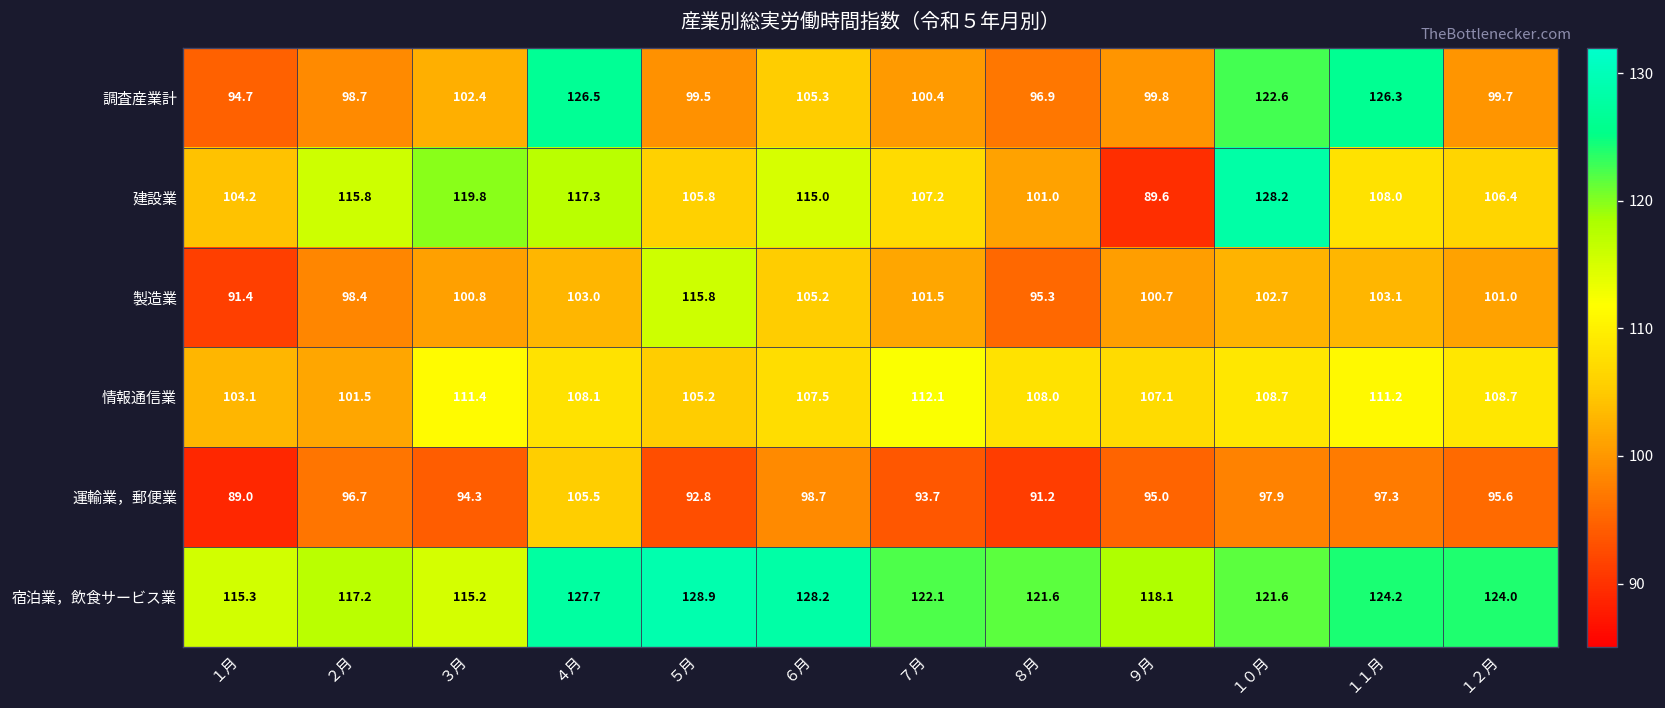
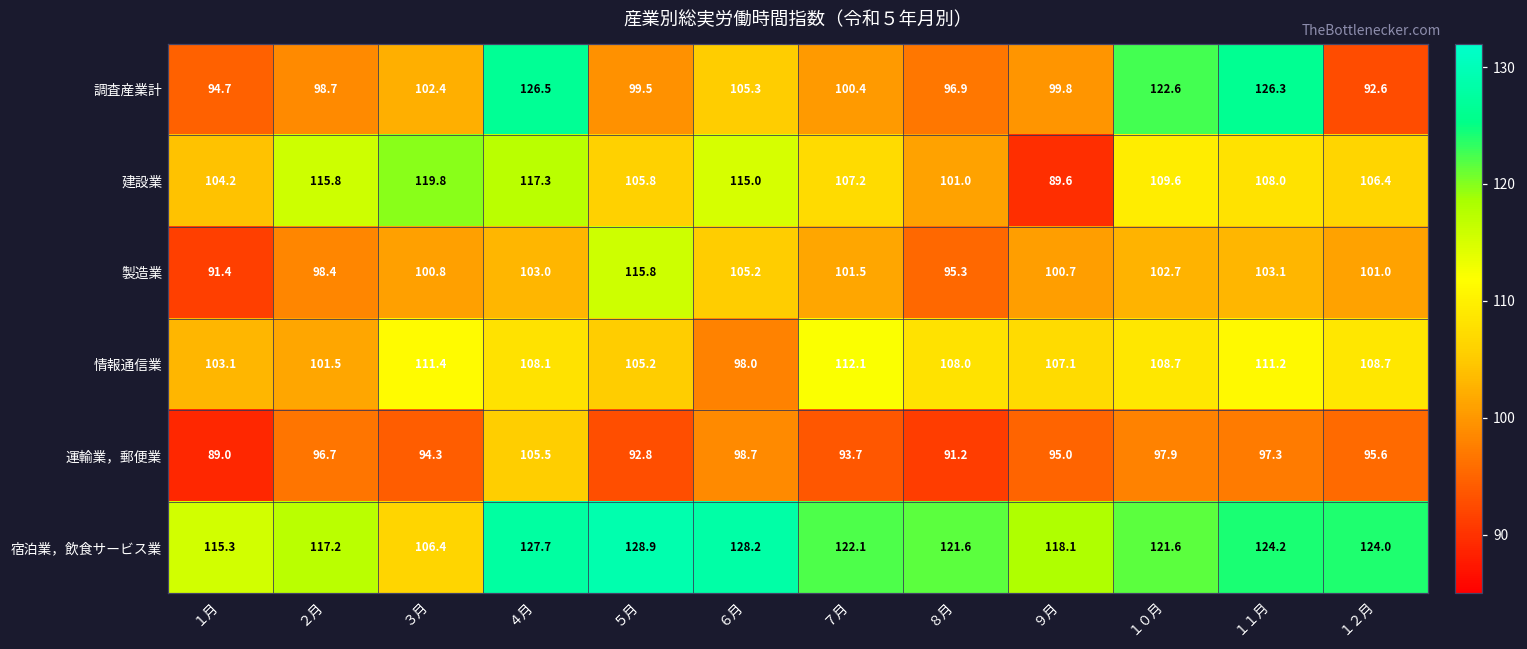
調査産業計, １２月: 99.7 -> 92.6
建設業, １０月: 128.2 -> 109.6
情報通信業, ６月: 107.5 -> 98.0
宿泊業，飲食サービス業, ３月: 115.2 -> 106.4
